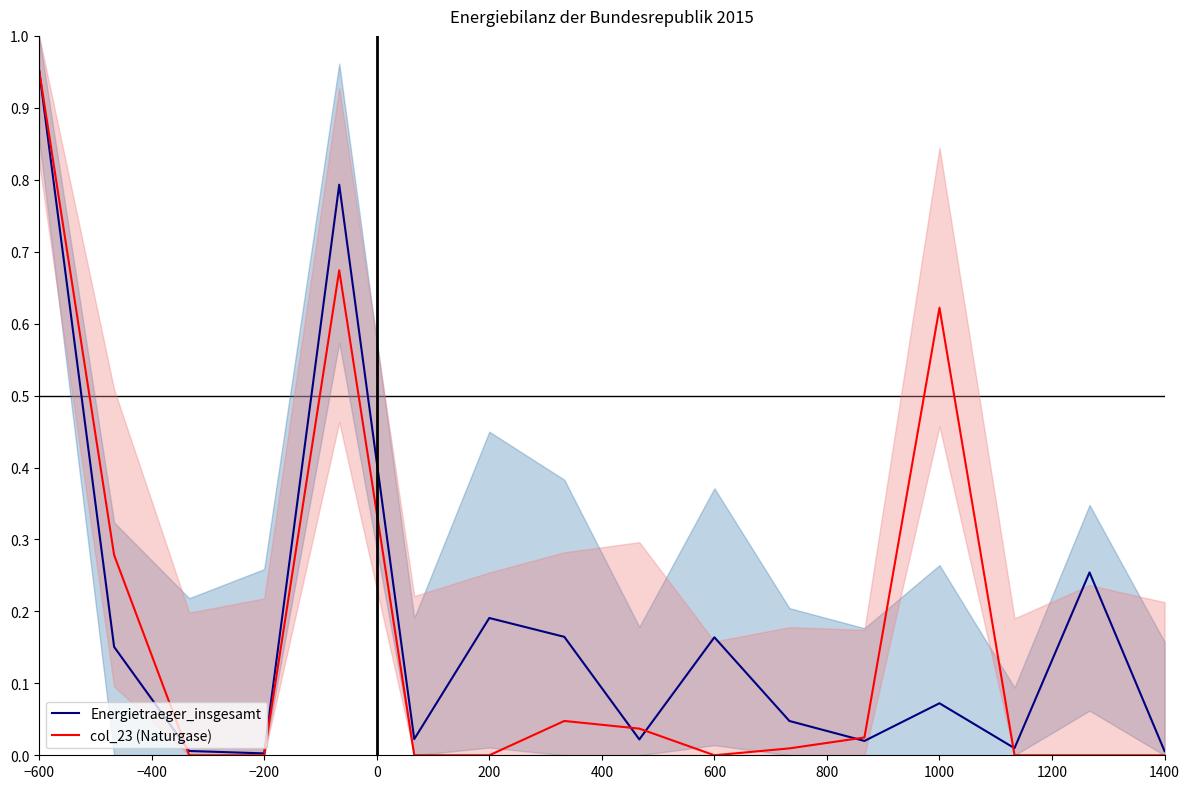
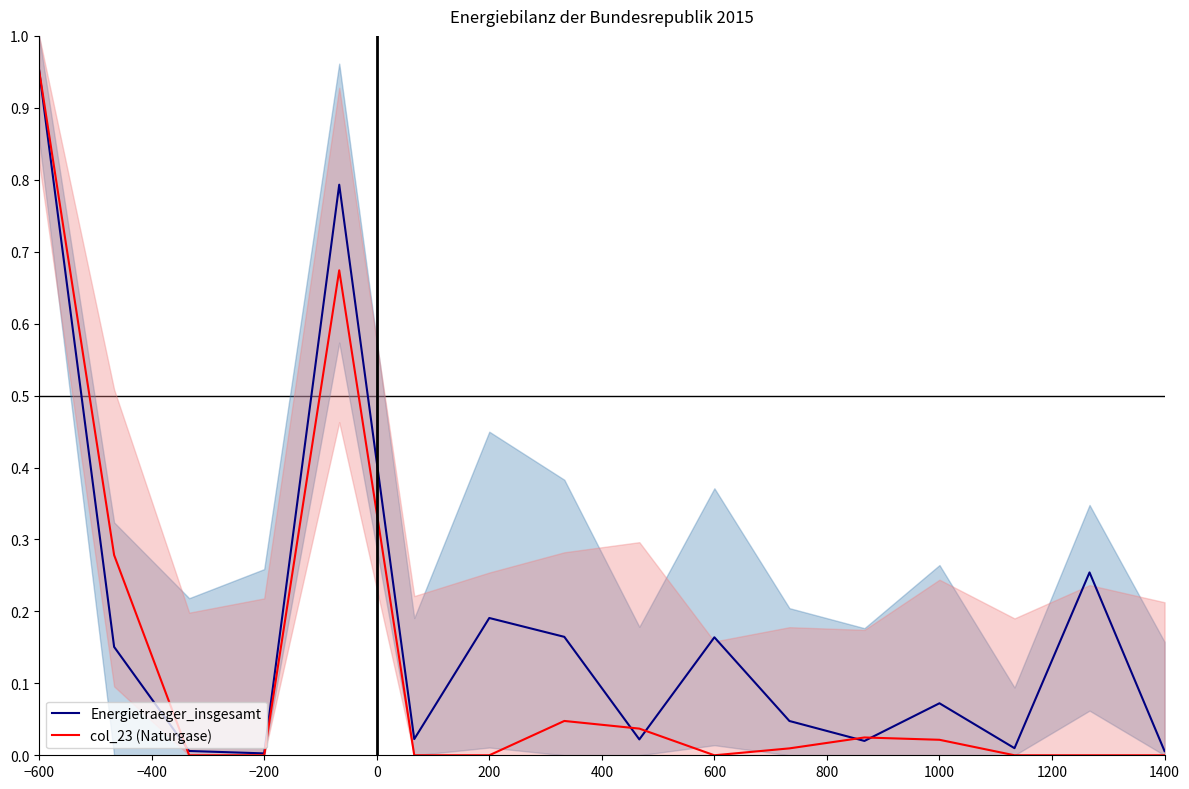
col_23 (Naturgase), 1000: 0.62 -> 0.02
